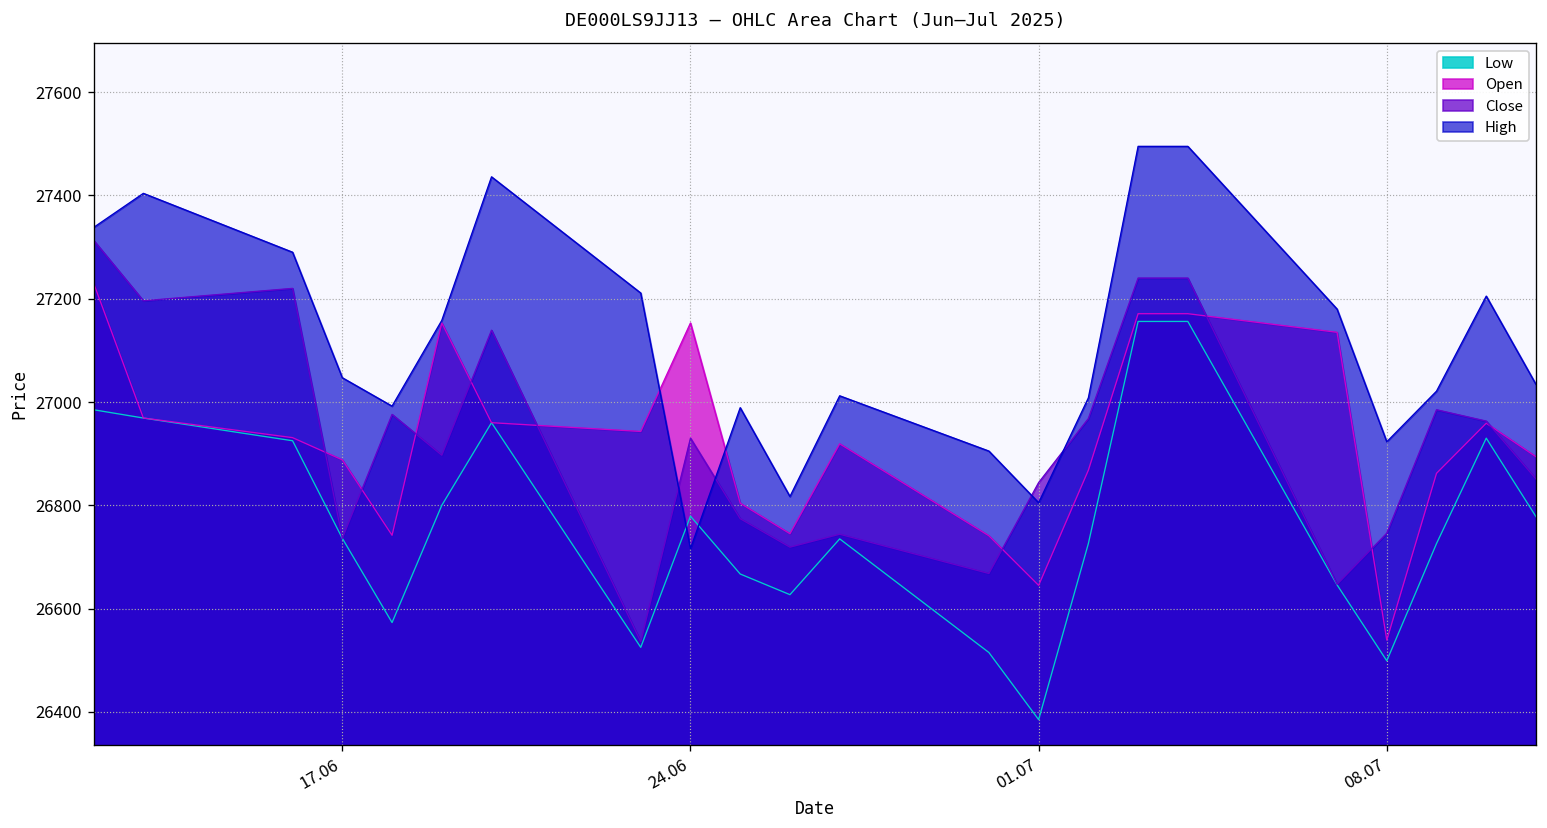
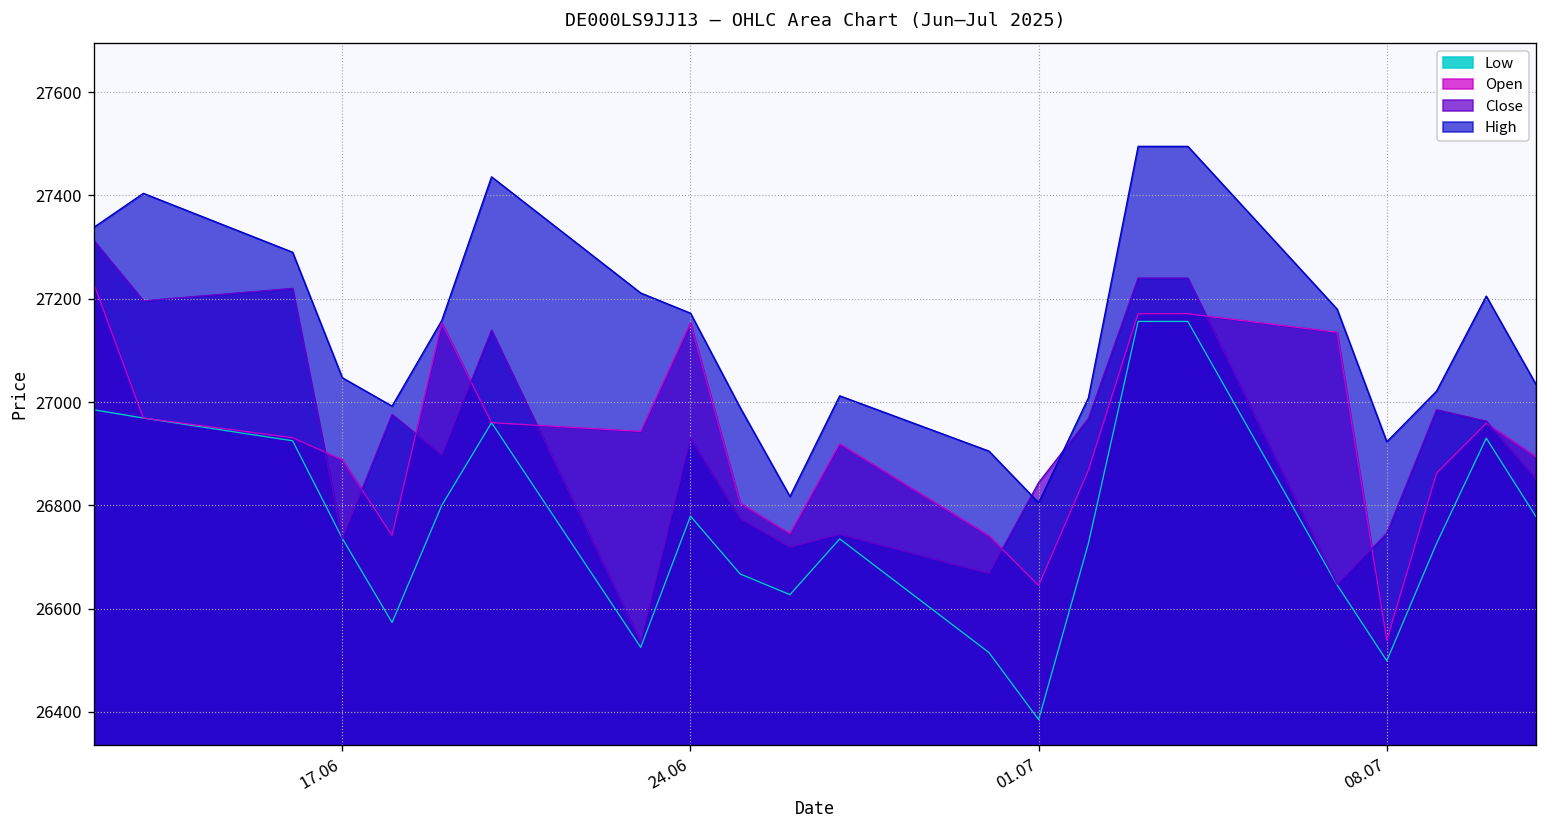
High, 24.06: 26720 -> 27170
